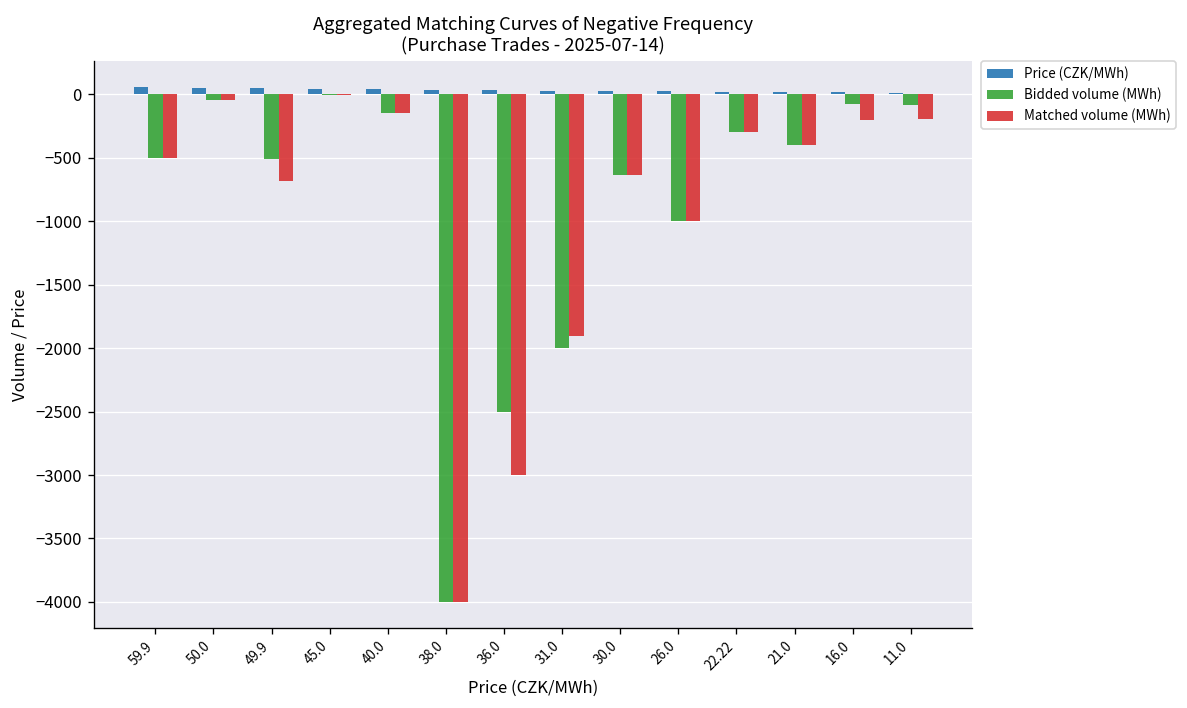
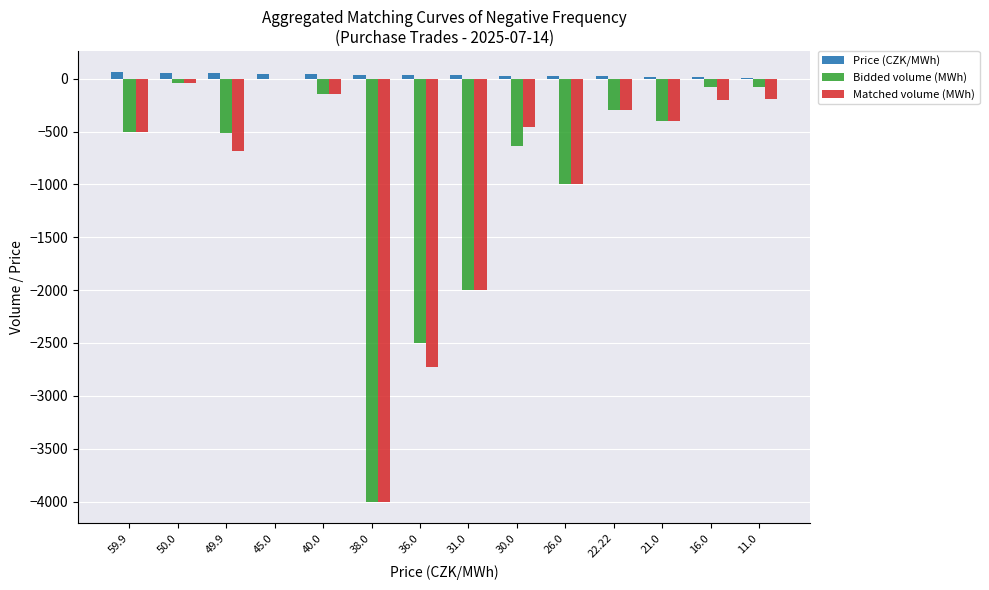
Matched volume (MWh), 36.0: -3000 -> -2730
Matched volume (MWh), 31.0: -1900 -> -2000
Matched volume (MWh), 30.0: -640 -> -460
